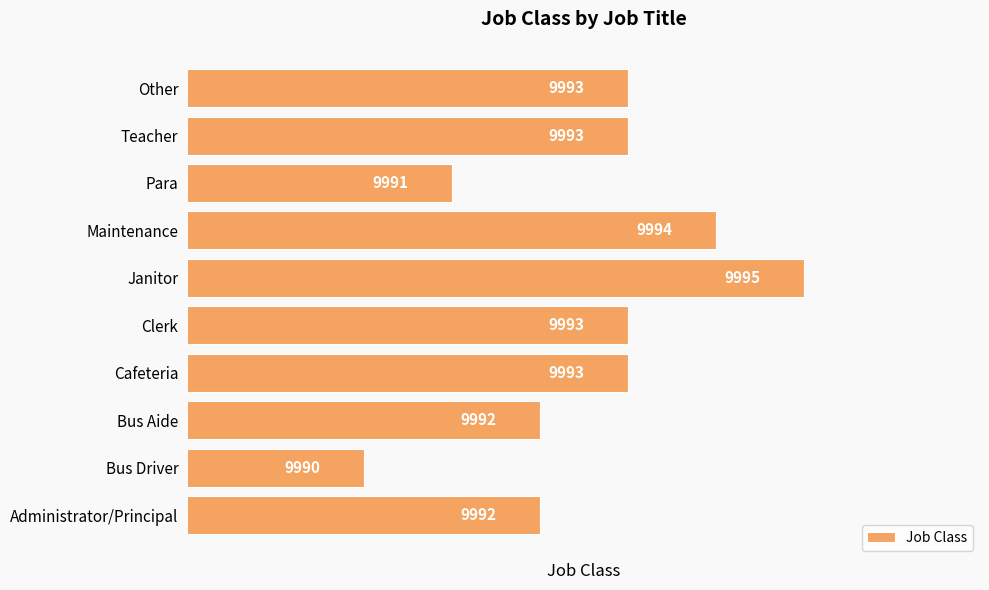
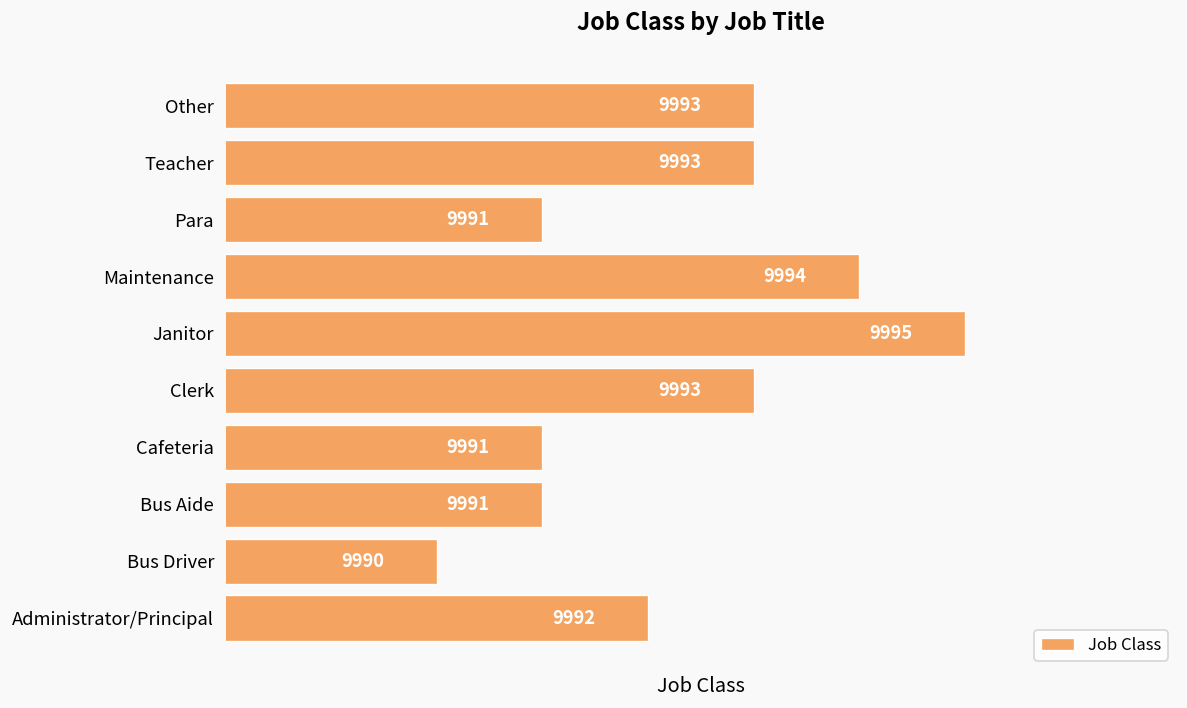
Cafeteria: 9993 -> 9991
Bus Aide: 9992 -> 9991
